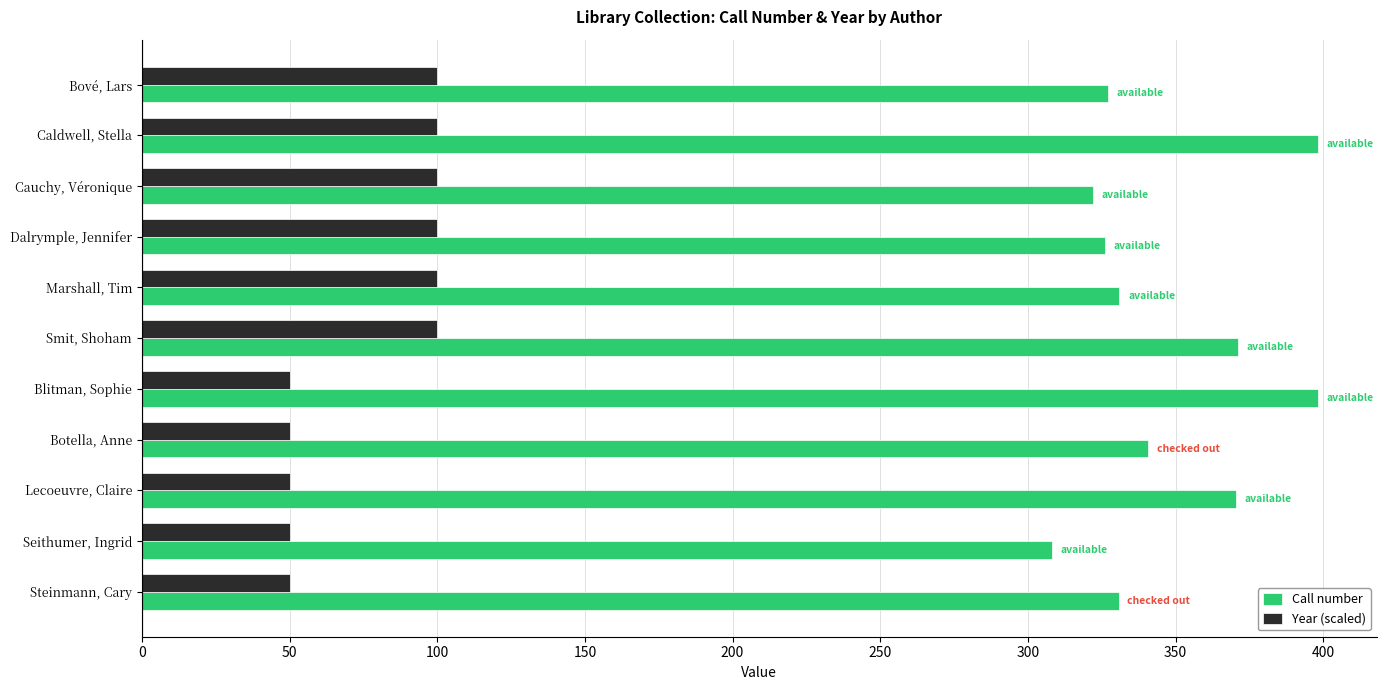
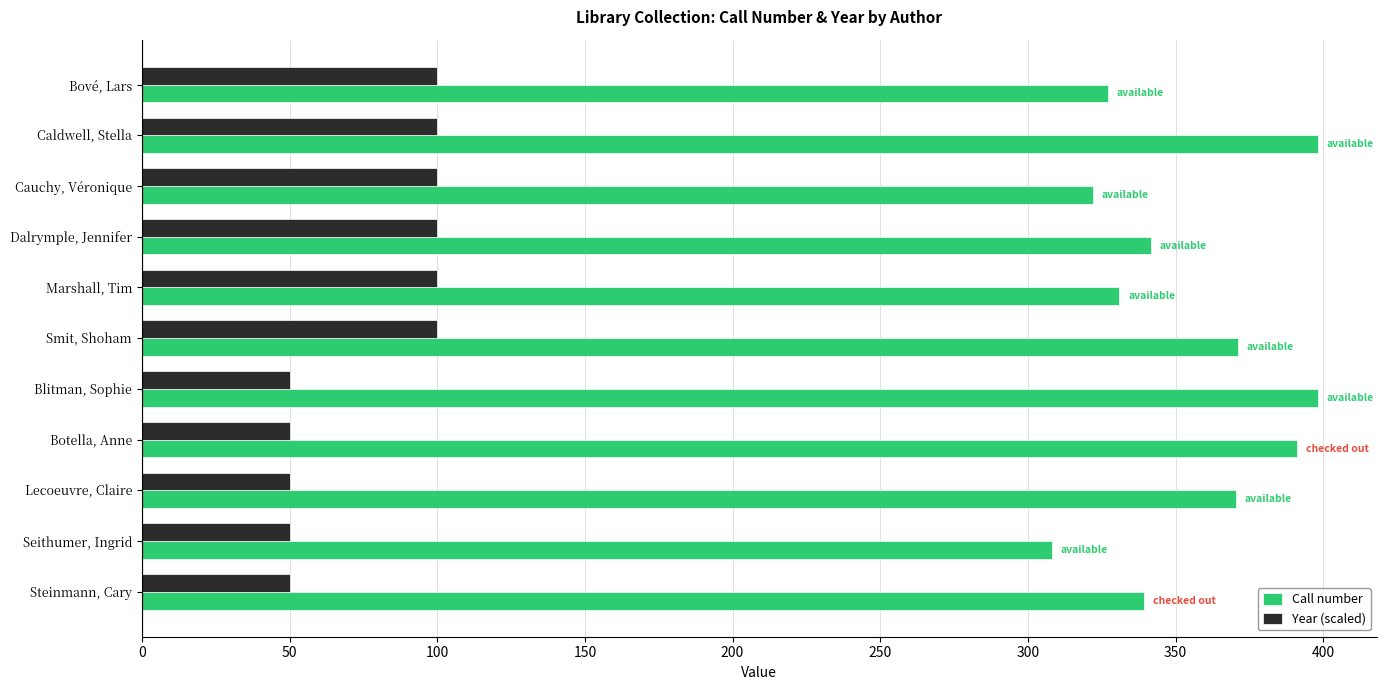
Call number, Dalrymple, Jennifer: 326 -> 342
Call number, Botella, Anne: 341 -> 391
Call number, Steinmann, Cary: 331 -> 339
